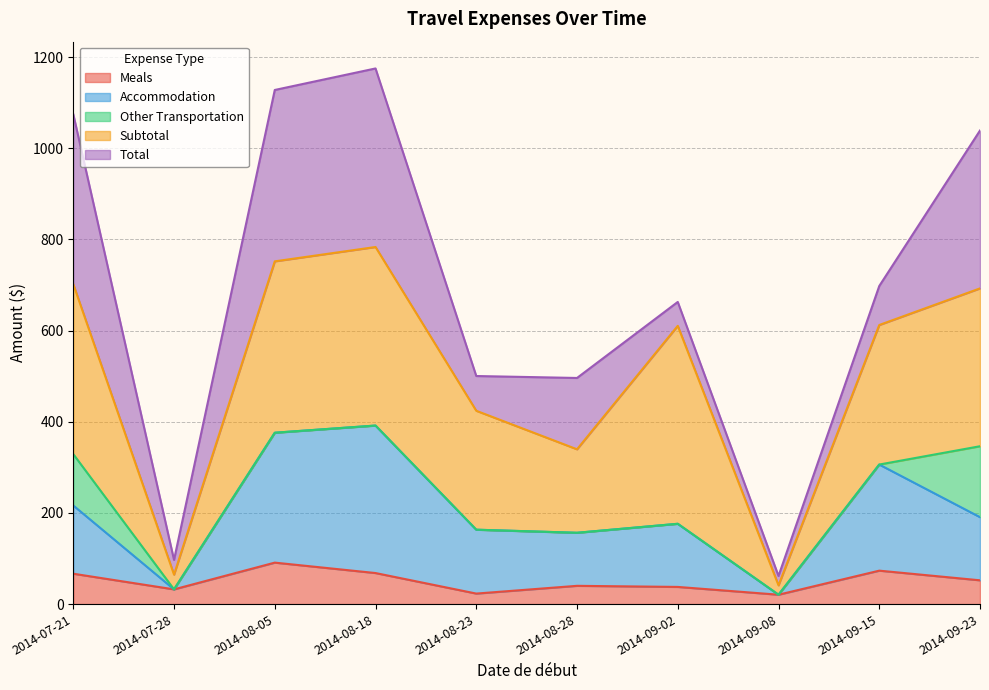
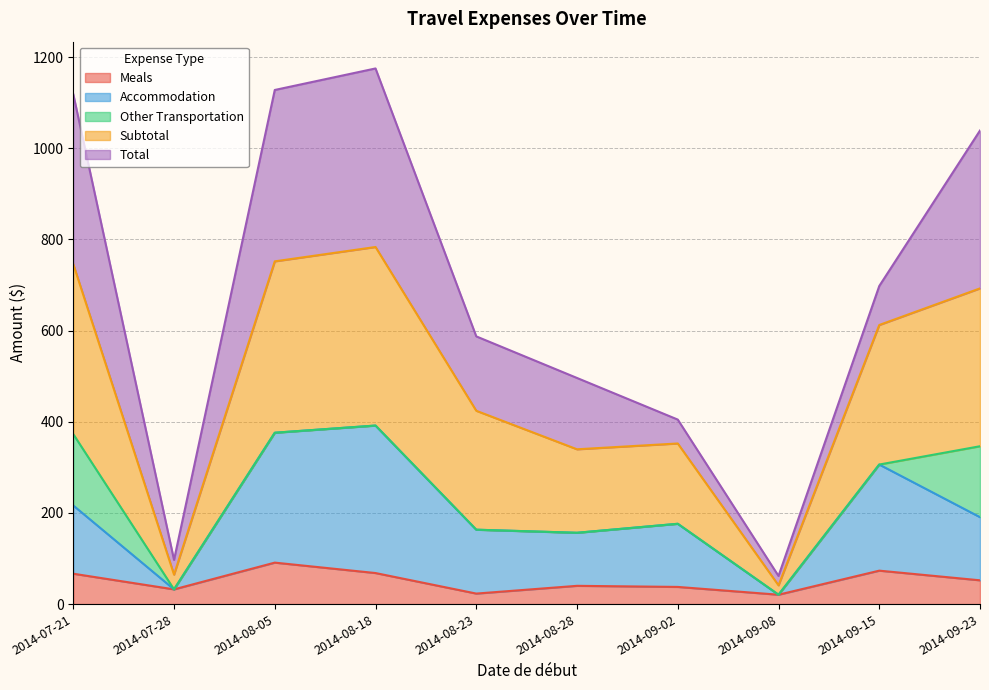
Other Transportation, 2014-07-21: 110 -> 160
Total, 2014-08-23: 80 -> 160
Subtotal, 2014-09-02: 430 -> 180
